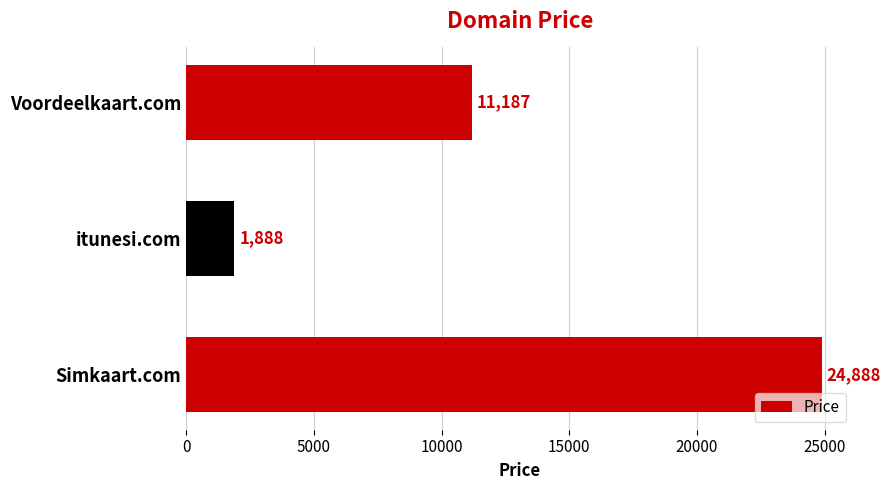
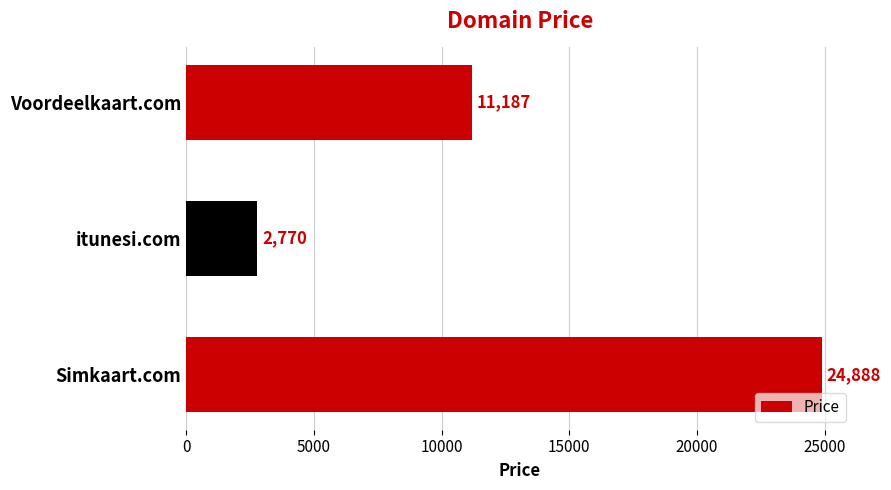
itunesi.com: 1,888 -> 2,770
